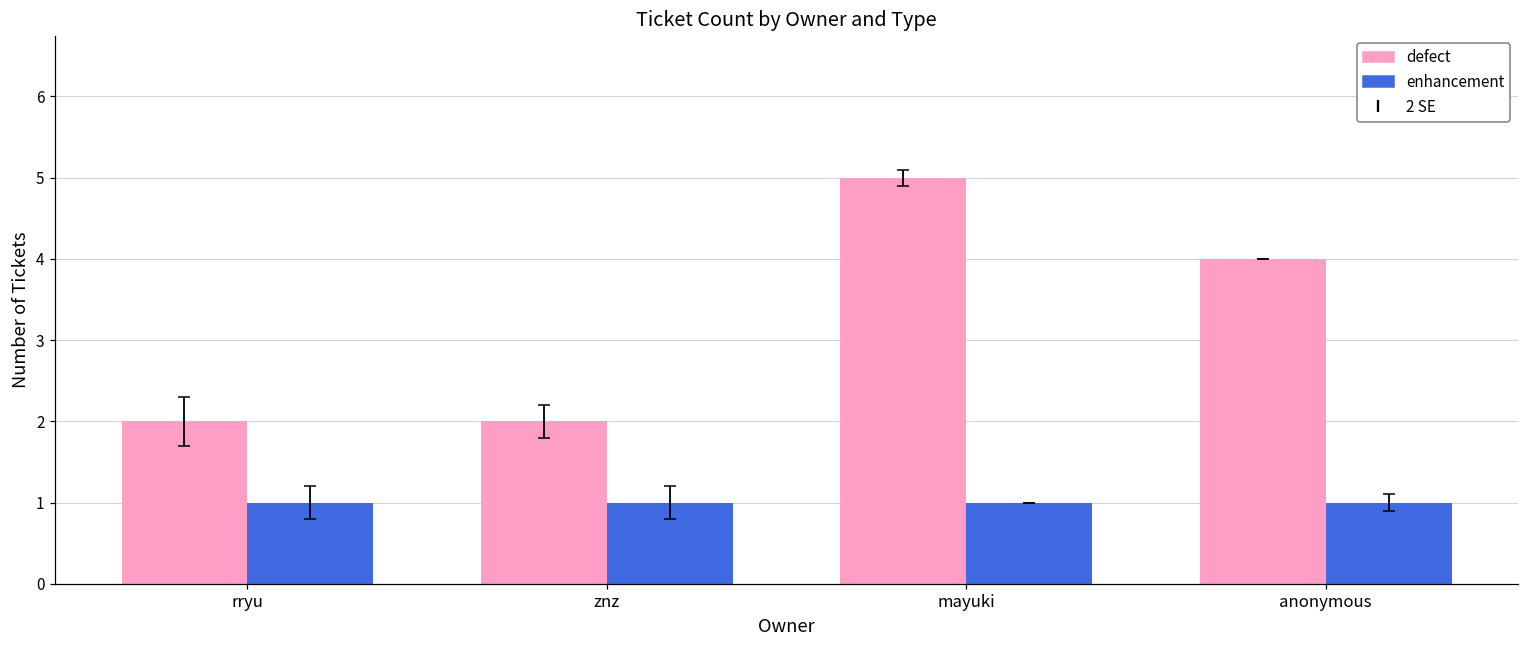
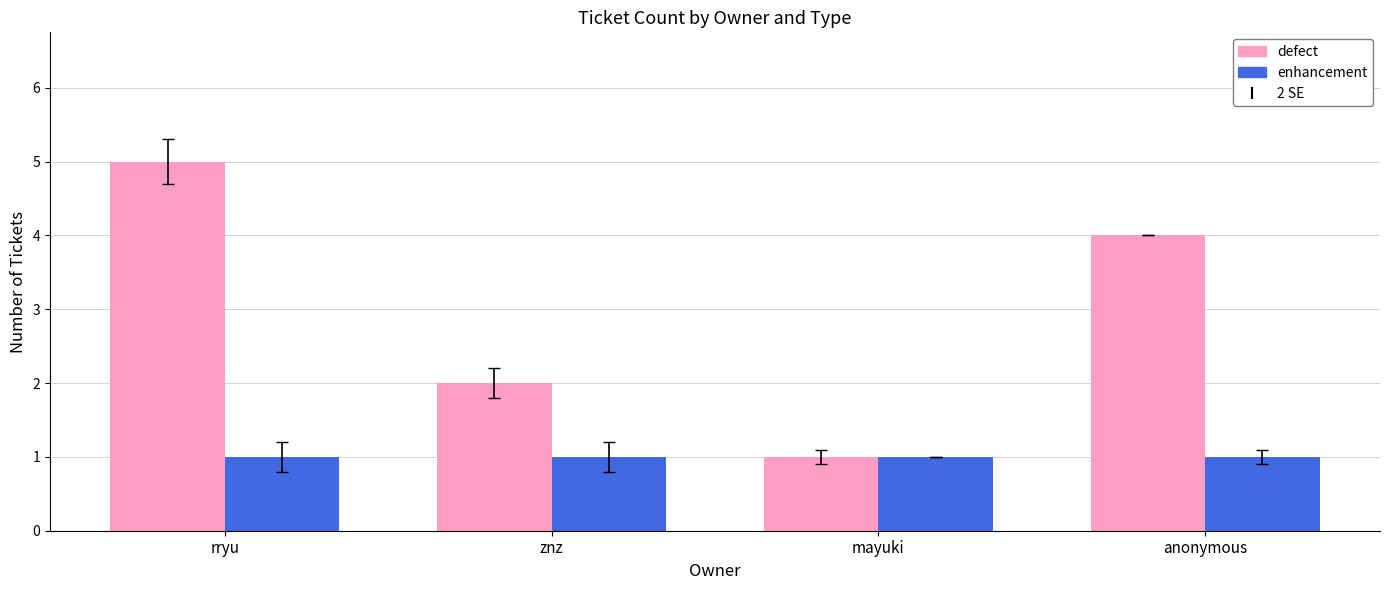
defect, rryu: 2 -> 5
defect, mayuki: 5 -> 1
